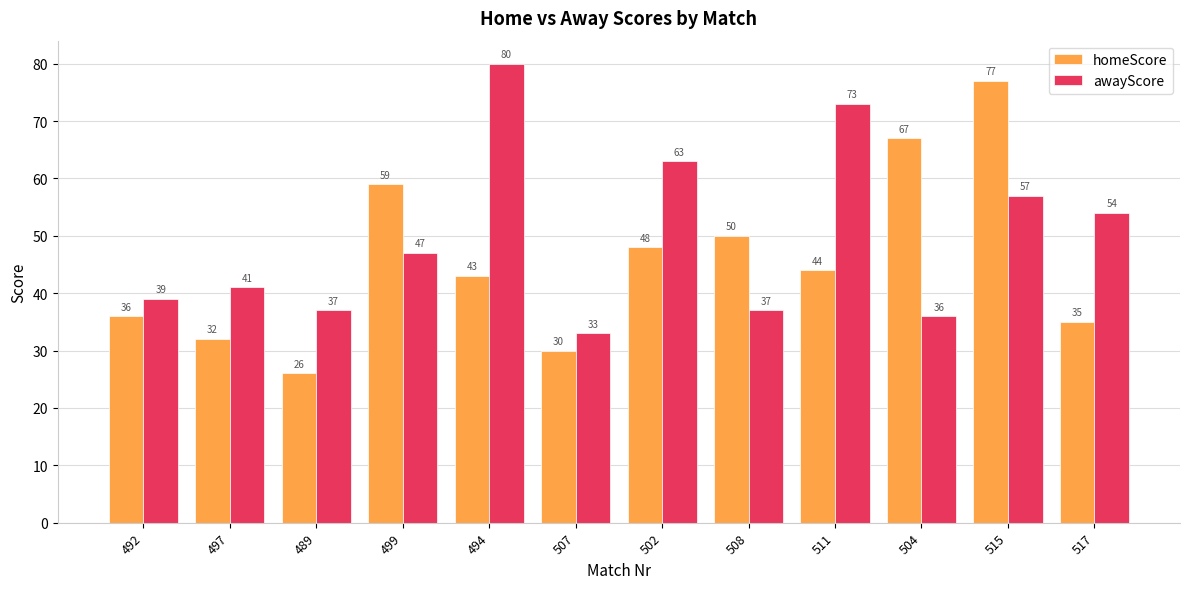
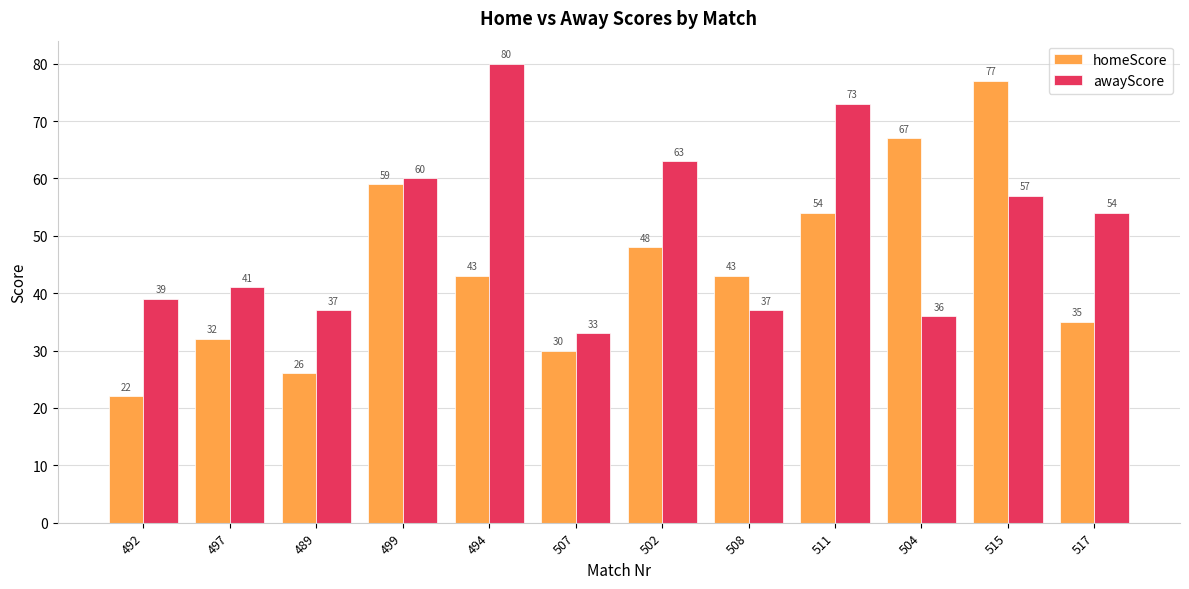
homeScore, 492: 36 -> 22
awayScore, 499: 47 -> 60
homeScore, 508: 50 -> 43
homeScore, 511: 44 -> 54
